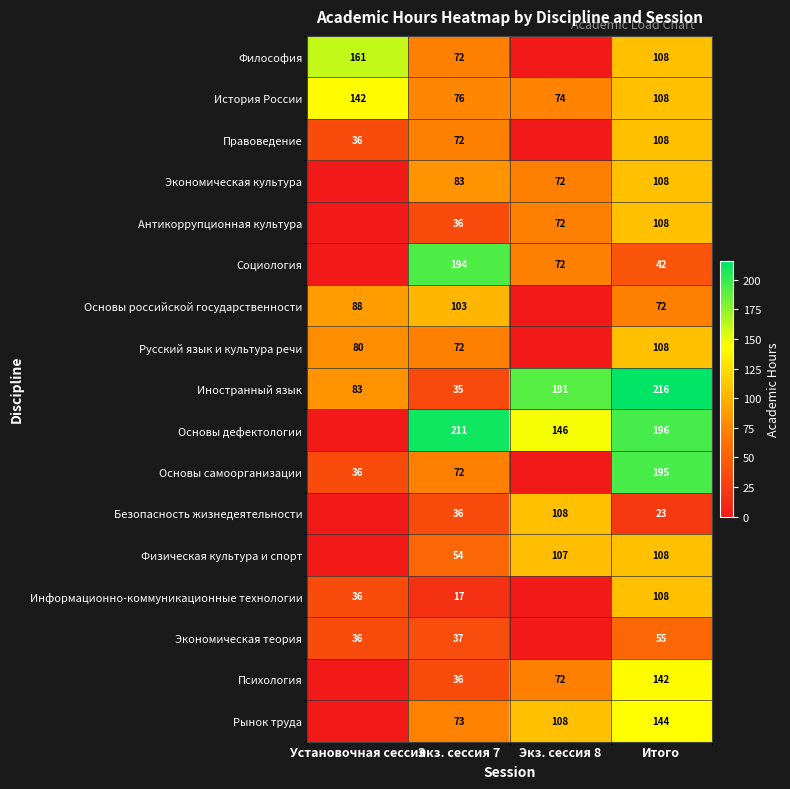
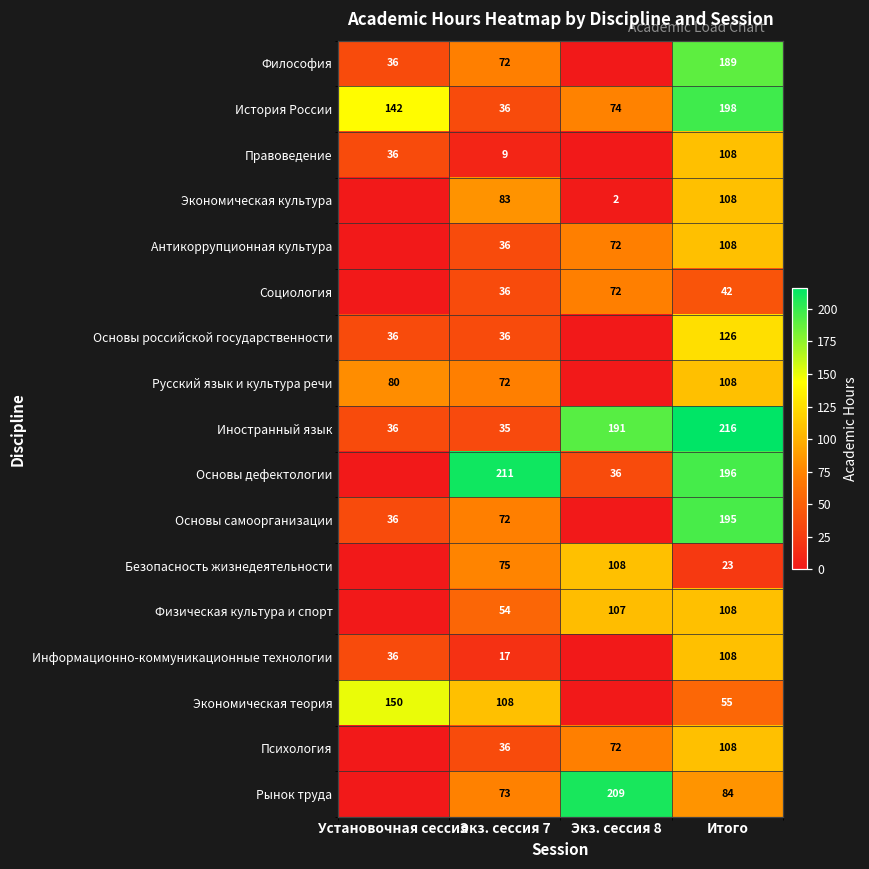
Философия, Установочная сессия: 161 -> 36
Философия, Итого: 108 -> 189
История России, Экз. сессия 7: 76 -> 36
История России, Итого: 108 -> 198
Правоведение, Экз. сессия 7: 72 -> 9
Экономическая культура, Экз. сессия 8: 72 -> 2
Социология, Экз. сессия 7: 194 -> 36
Основы российской государственности, Установочная сессия: 88 -> 36
Основы российской государственности, Экз. сессия 7: 103 -> 36
Основы российской государственности, Итого: 72 -> 126
Иностранный язык, Установочная сессия: 83 -> 36
Основы дефектологии, Экз. сессия 8: 146 -> 36
Безопасность жизнедеятельности, Экз. сессия 7: 36 -> 75
Экономическая теория, Установочная сессия: 36 -> 150
Экономическая теория, Экз. сессия 7: 37 -> 108
Психология, Итого: 142 -> 108
Рынок труда, Экз. сессия 8: 108 -> 209
Рынок труда, Итого: 144 -> 84
